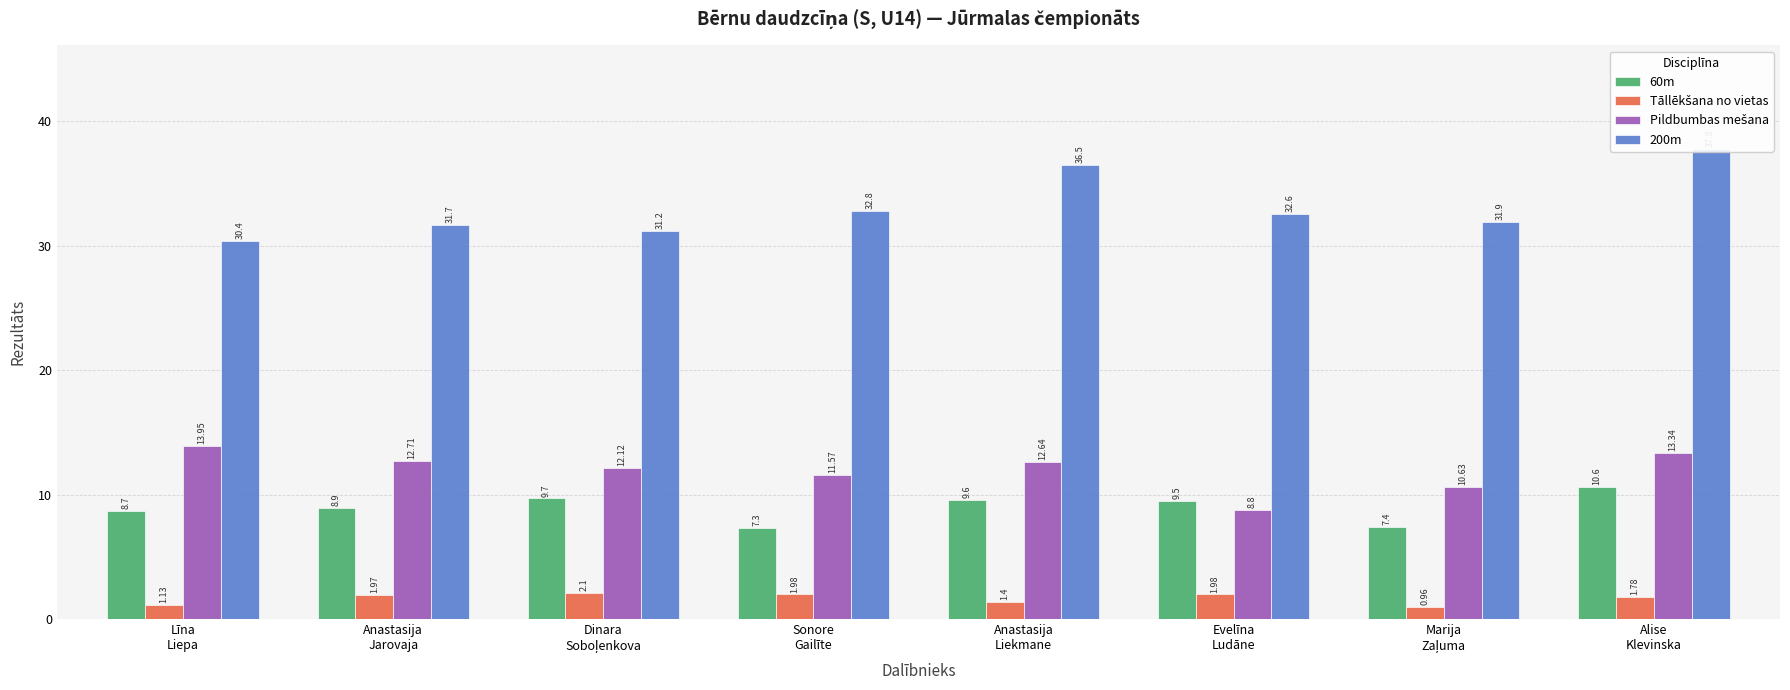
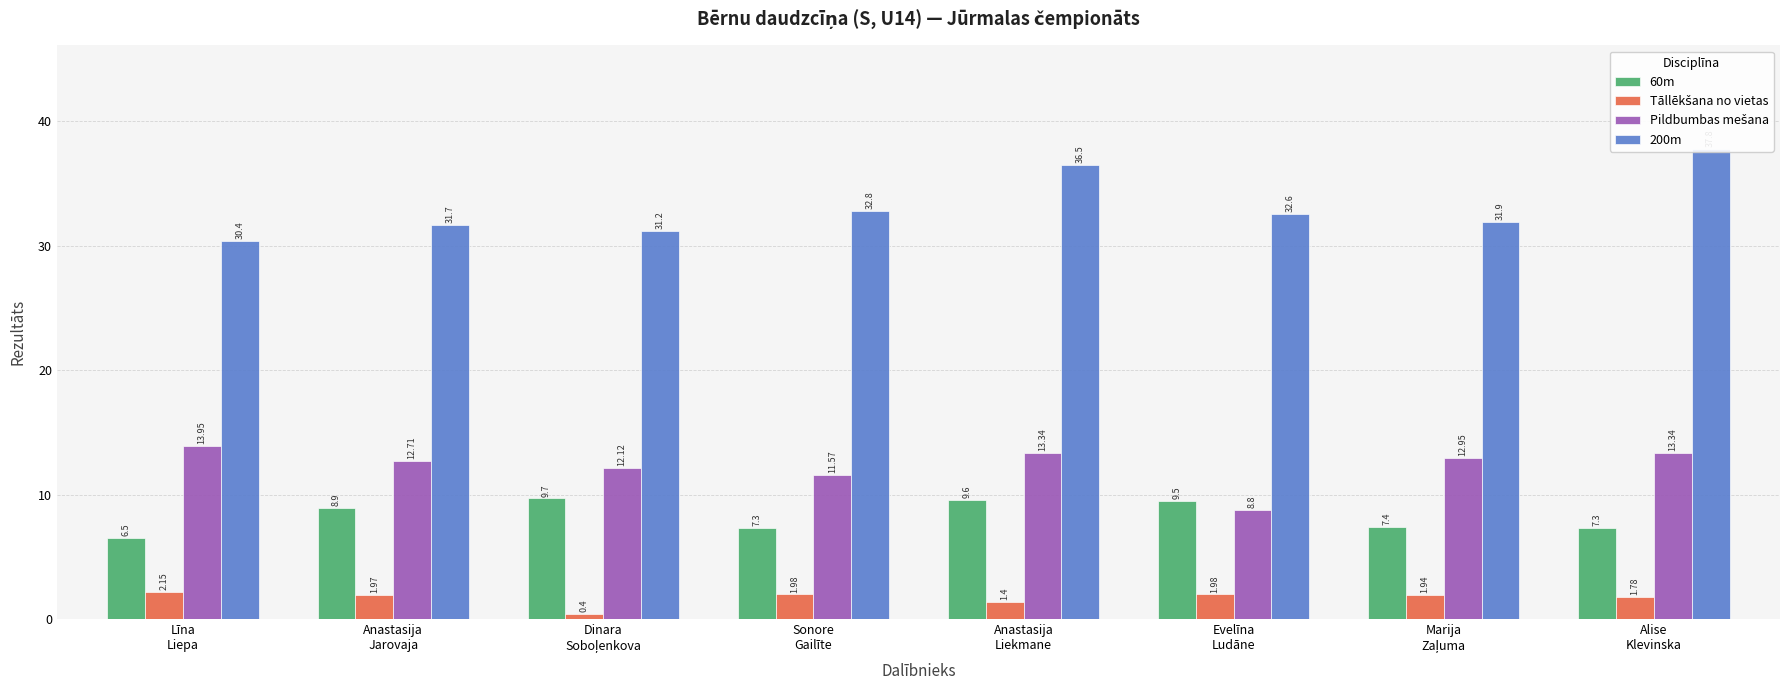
60m, Līna Liepa: 8.7 -> 6.5
Tāllēkšana no vietas, Līna Liepa: 1.13 -> 2.15
Tāllēkšana no vietas, Dinara Soboļenkova: 2.1 -> 0.4
Pildbumbas mešana, Anastasija Liekmane: 12.64 -> 13.34
Tāllēkšana no vietas, Marija Zaļuma: 0.96 -> 1.94
Pildbumbas mešana, Marija Zaļuma: 10.63 -> 12.95
60m, Alise Klevinska: 10.6 -> 7.3
